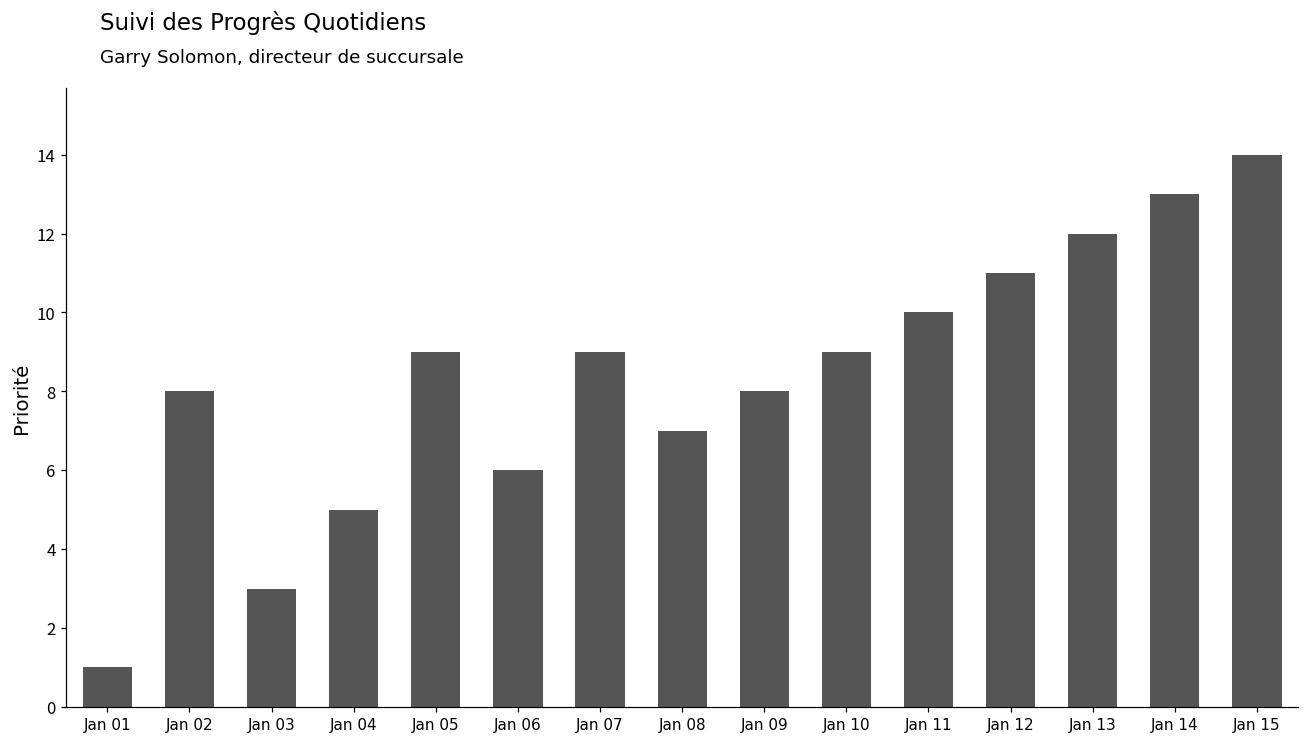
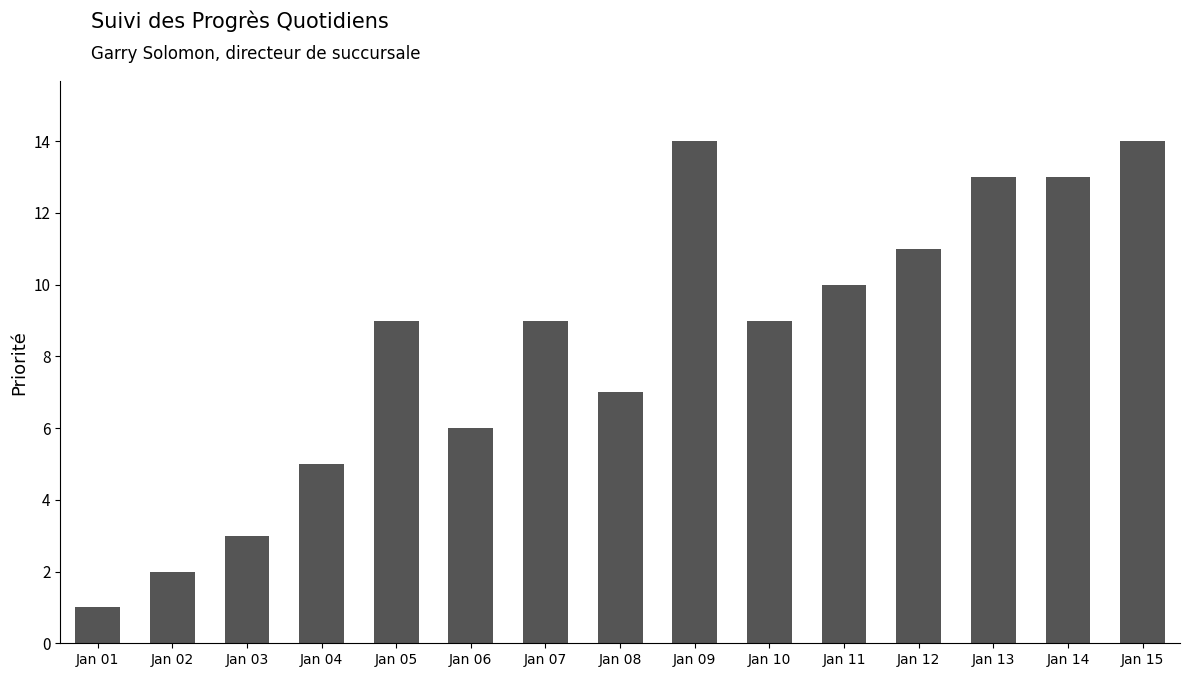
Jan 02: 8 -> 2
Jan 09: 8 -> 14
Jan 13: 12 -> 13
